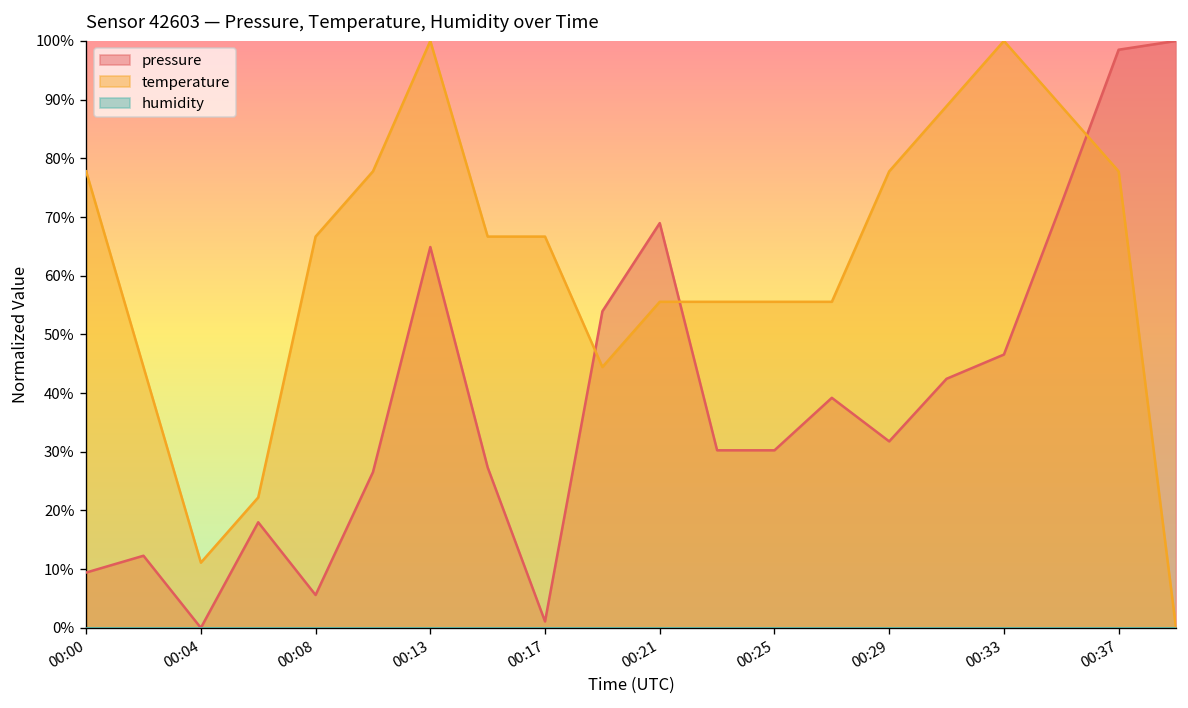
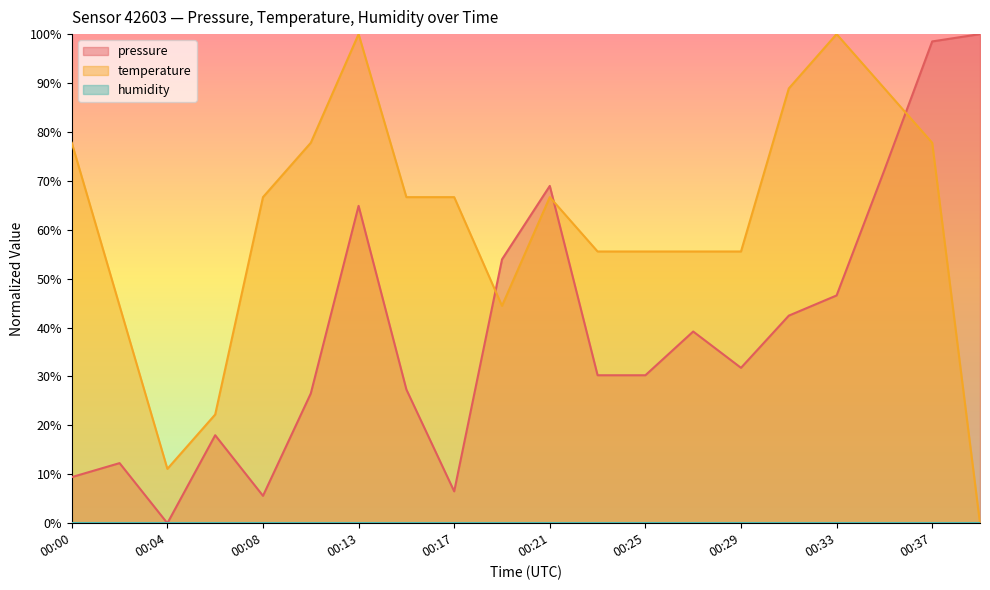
pressure, 00:17: 1% -> 7%
temperature, 00:21: 56% -> 67%
temperature, 00:29: 78% -> 56%
